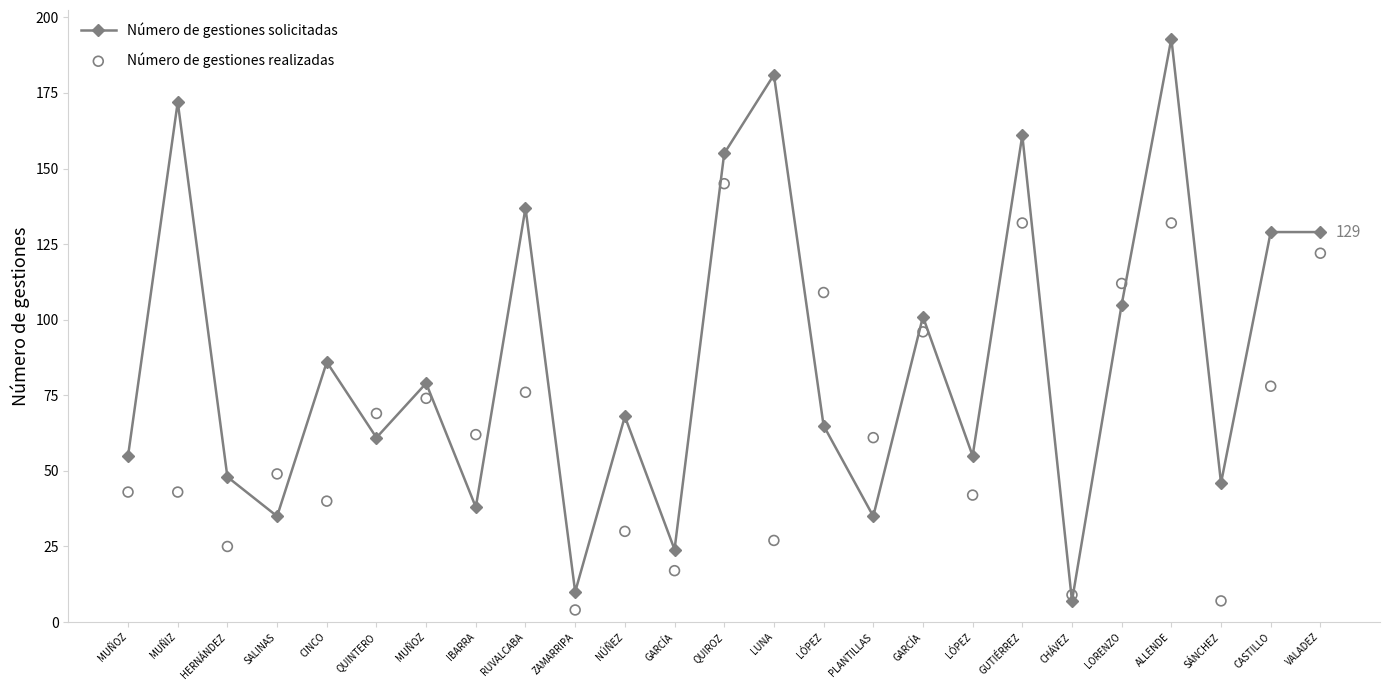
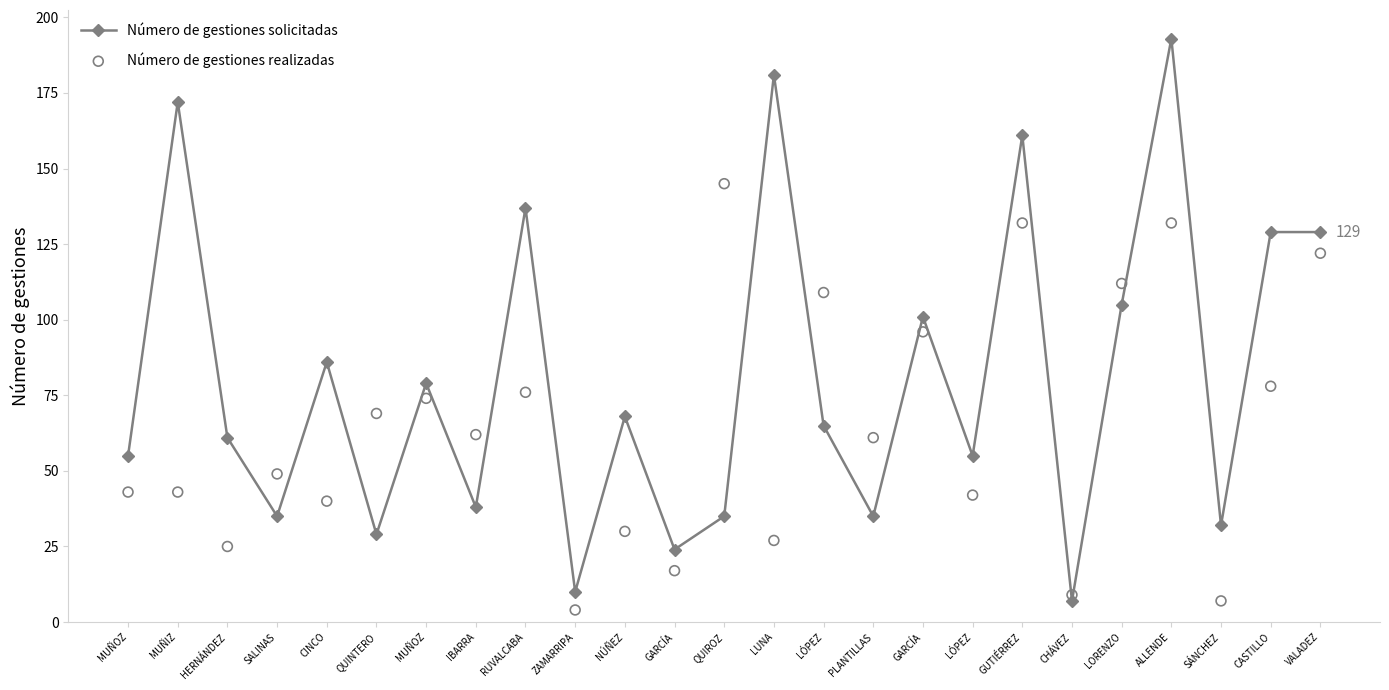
Número de gestiones solicitadas, HERNÁNDEZ: 48 -> 61
Número de gestiones solicitadas, QUINTERO: 61 -> 29
Número de gestiones solicitadas, QUIROZ: 155 -> 35
Número de gestiones solicitadas, SÁNCHEZ: 46 -> 32
